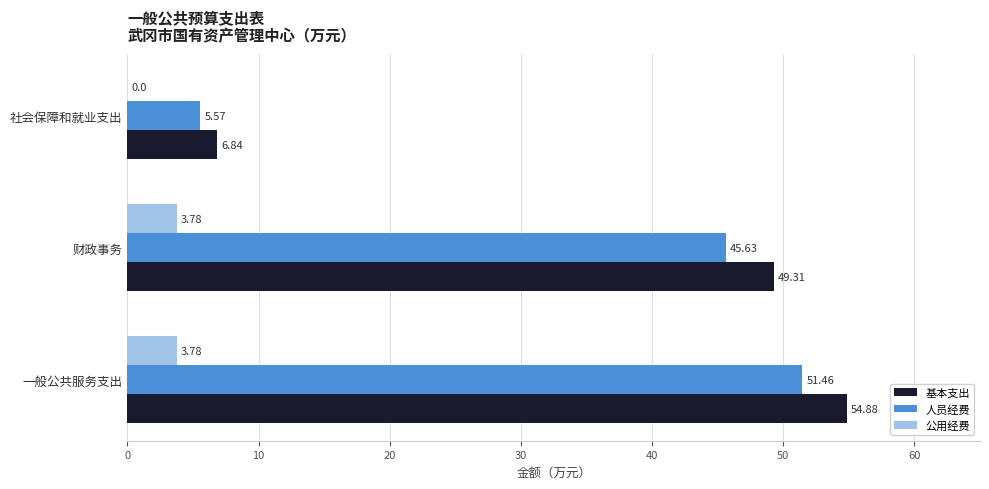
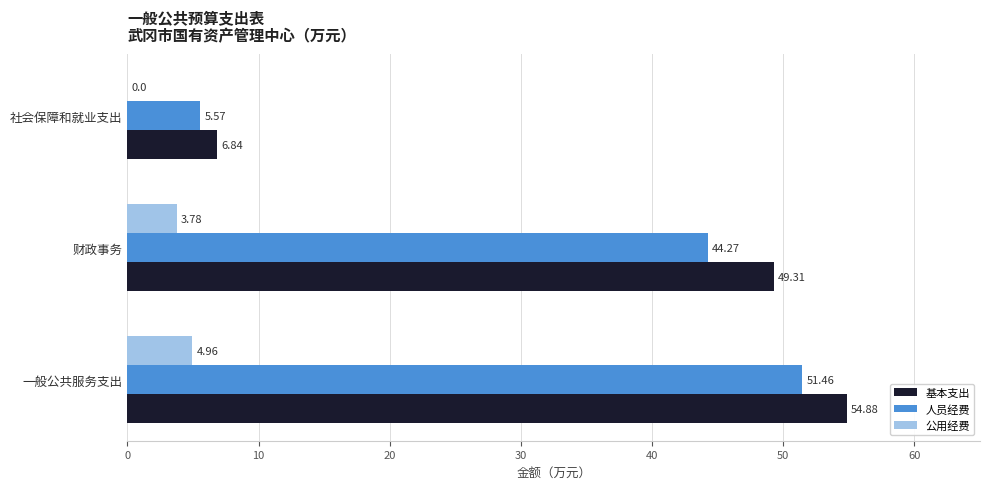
人员经费, 财政事务: 45.63 -> 44.27
公用经费, 一般公共服务支出: 3.78 -> 4.96
